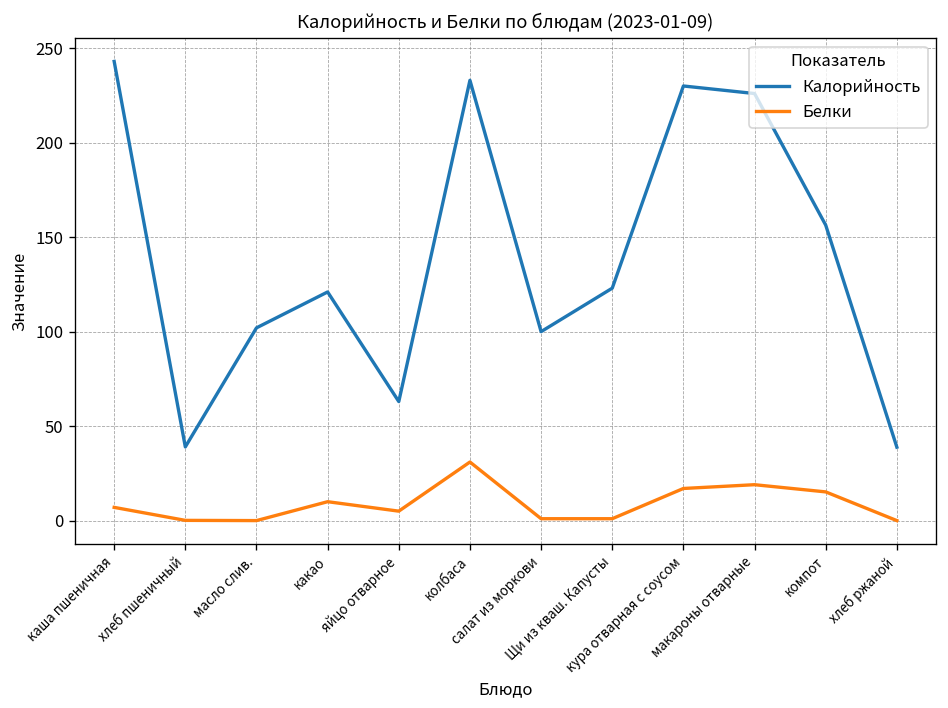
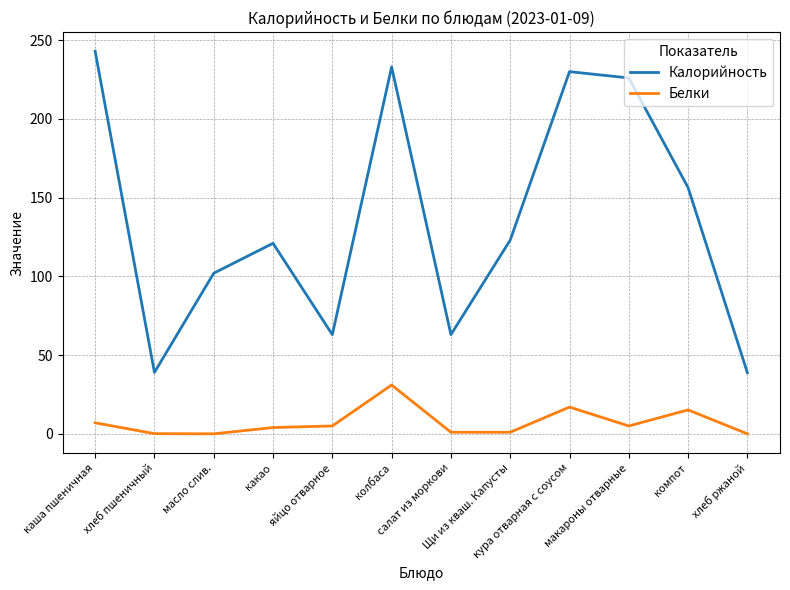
Белки, какао: 10 -> 4
Калорийность, салат из моркови: 100 -> 63
Белки, макароны отварные: 19 -> 5
